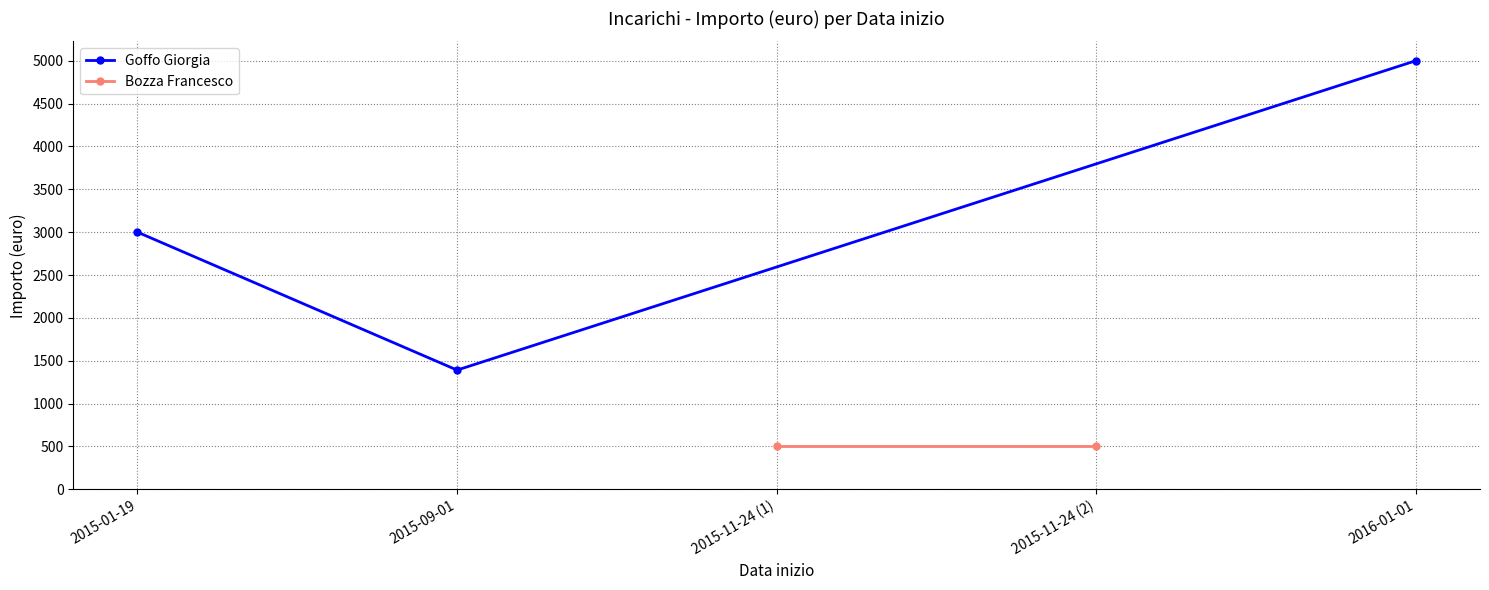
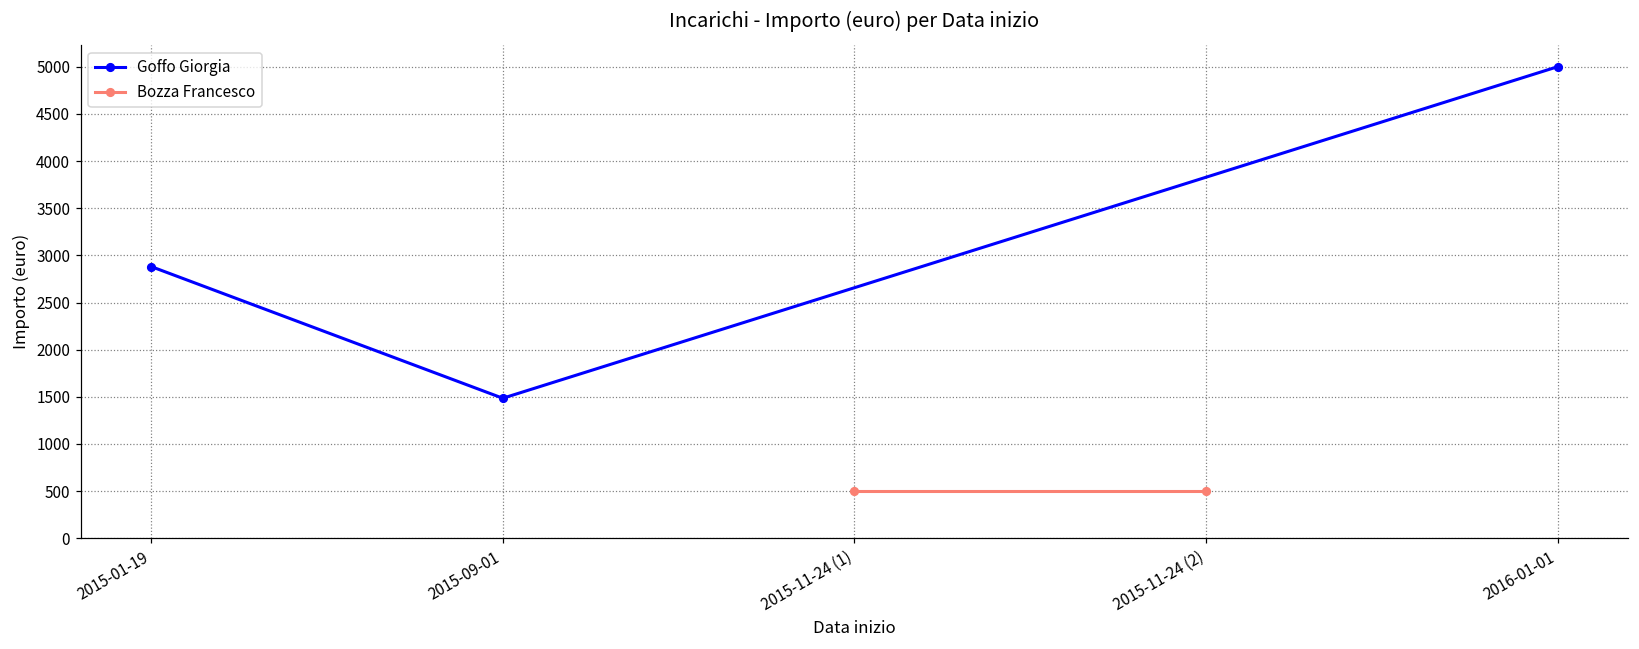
Goffo Giorgia, 2015-01-19: 3000 -> 2900
Goffo Giorgia, 2015-09-01: 1400 -> 1500
